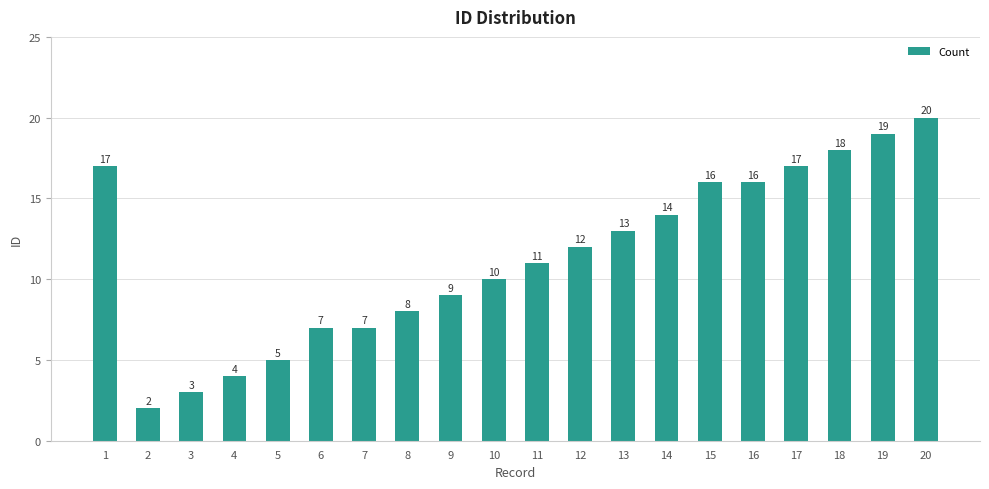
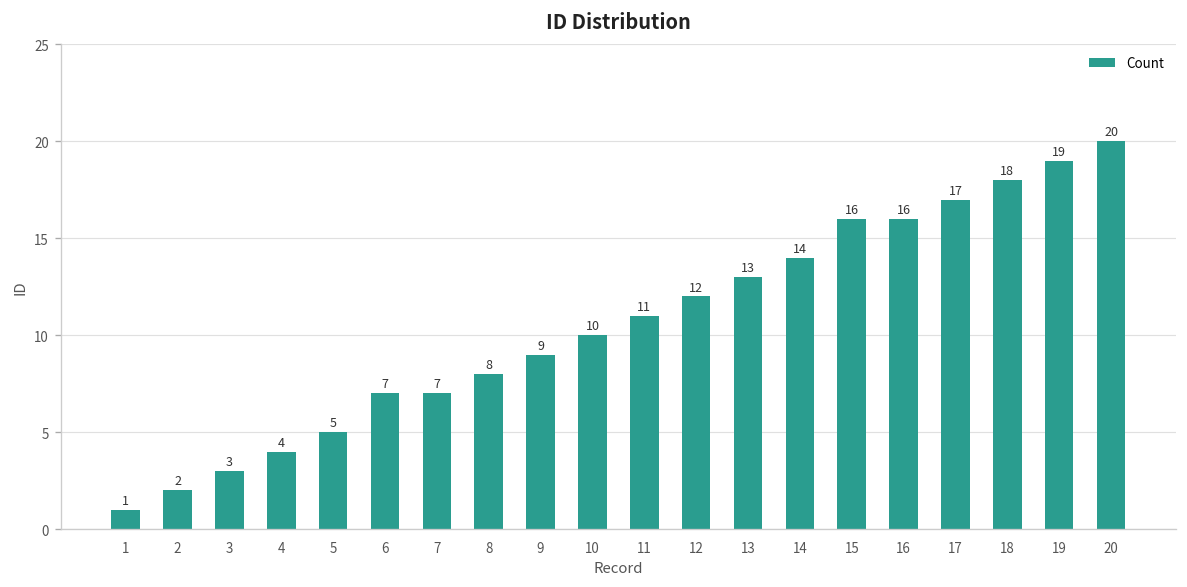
1: 17 -> 1
